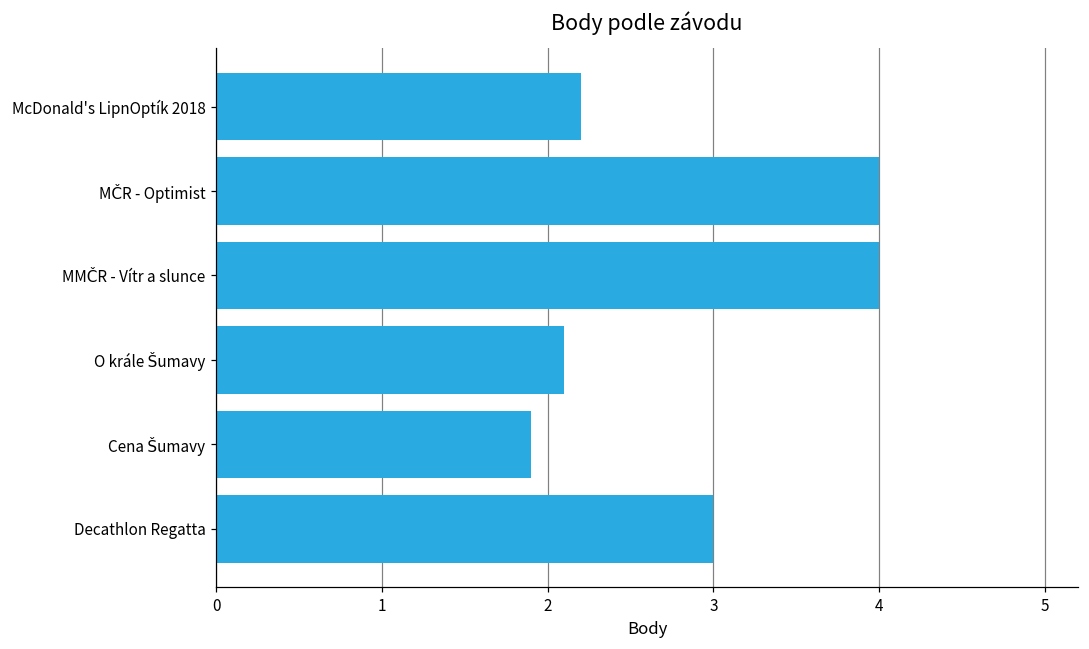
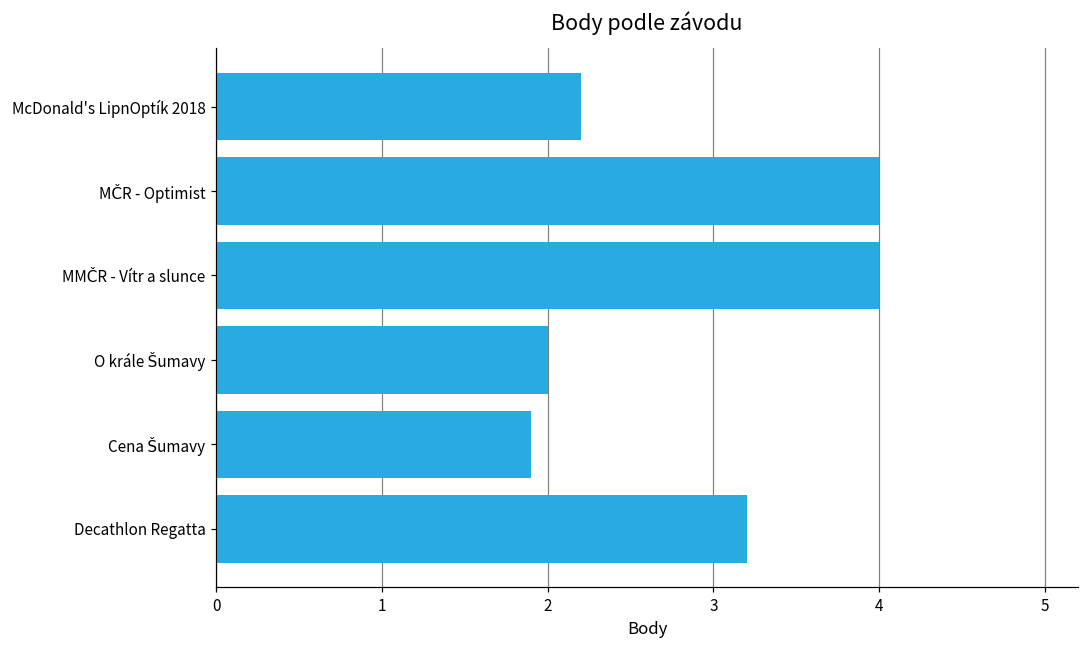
O krále Šumavy: 2.1 -> 2.0
Decathlon Regatta: 3.0 -> 3.2
